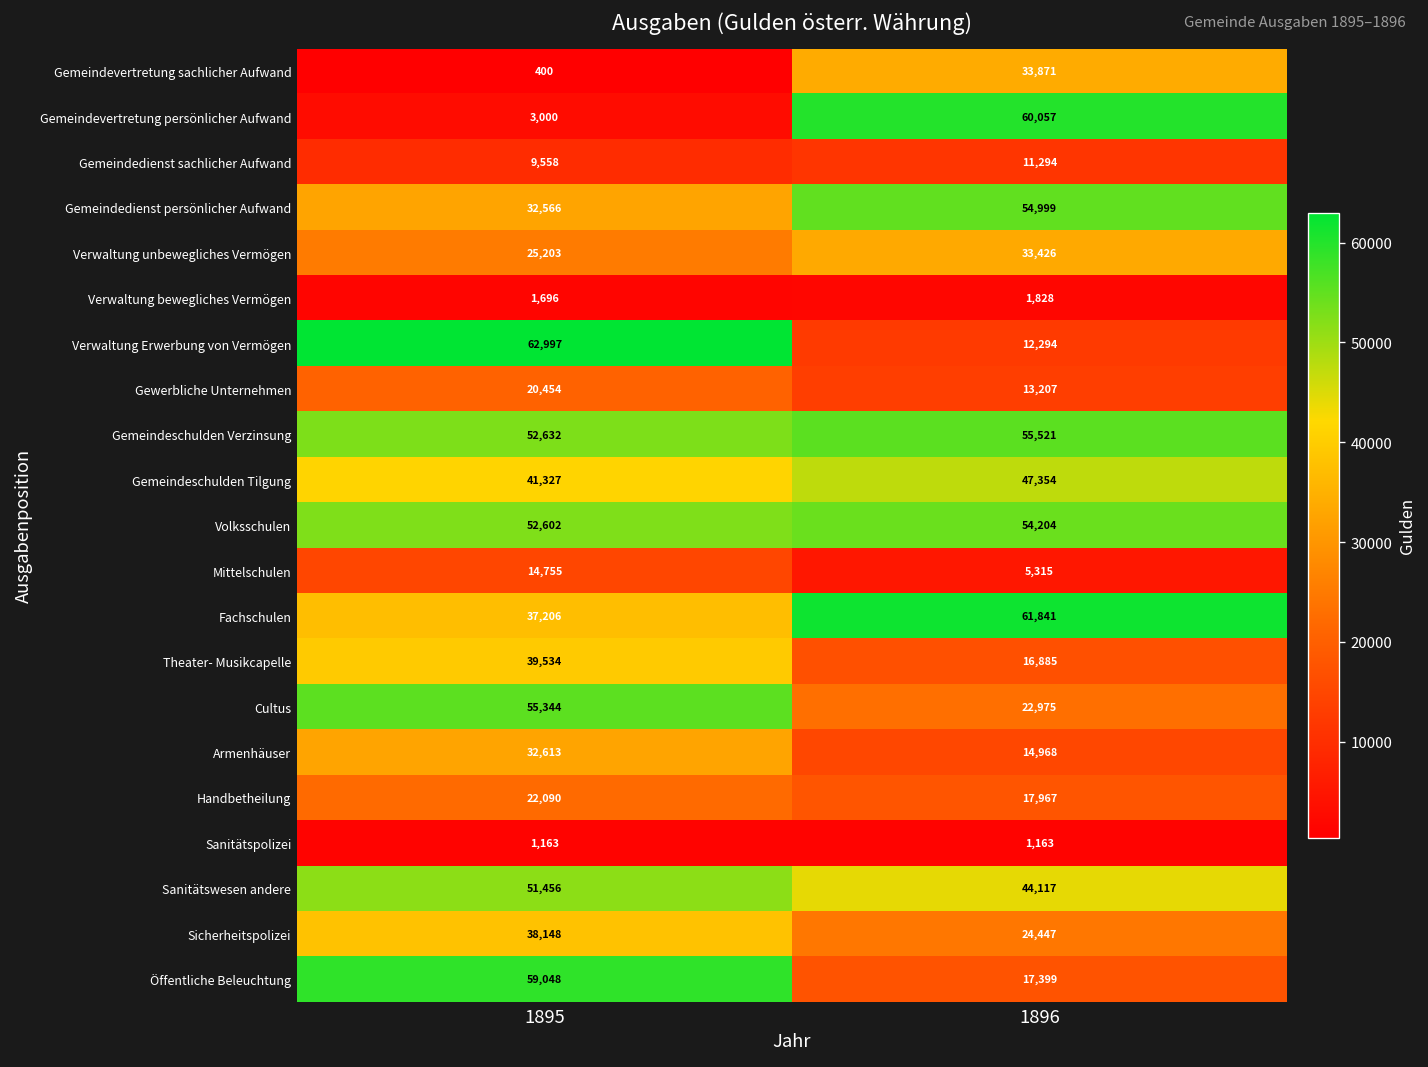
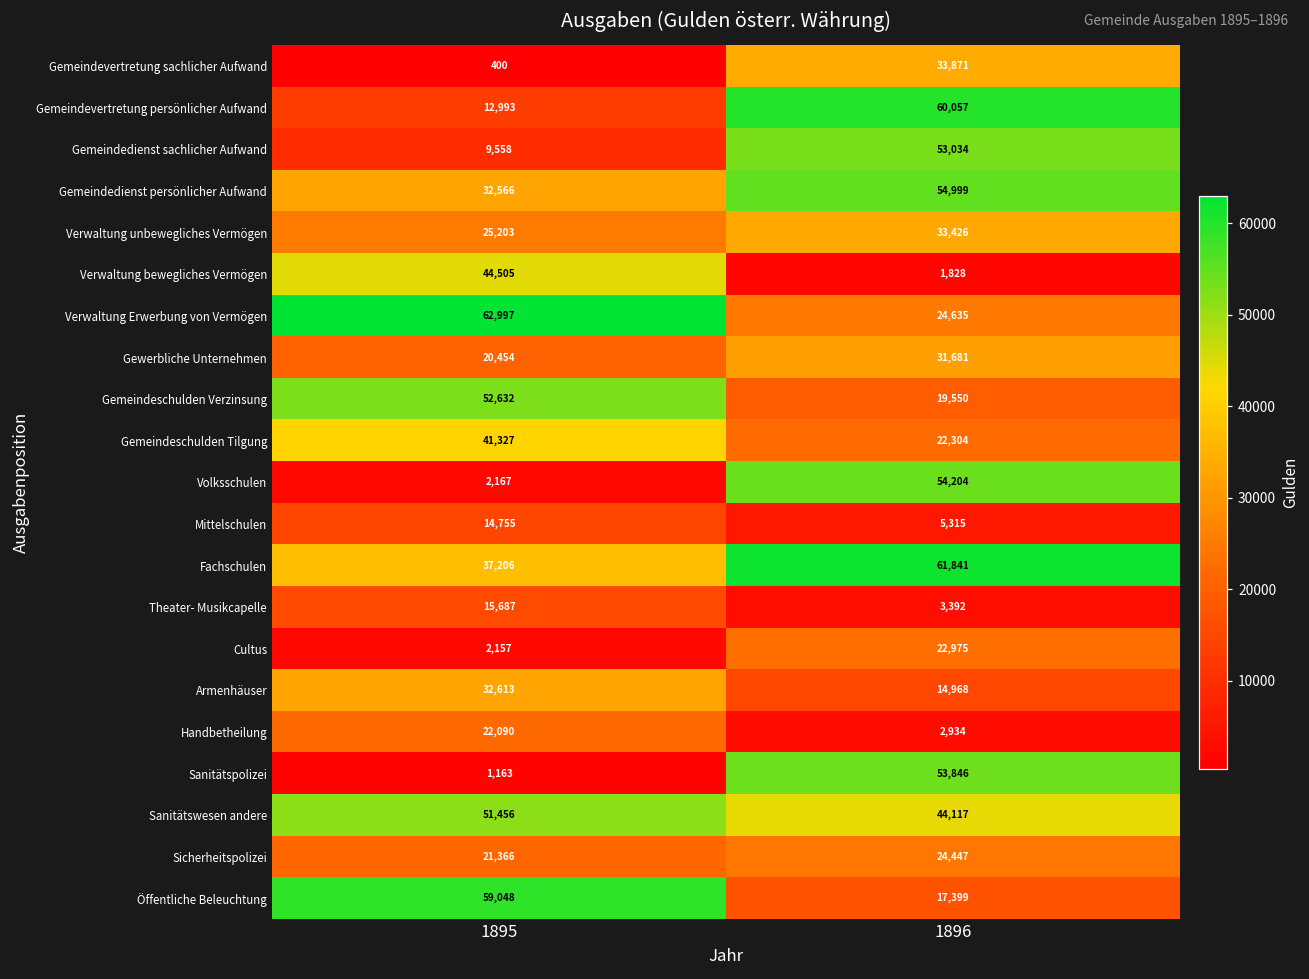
Gemeindevertretung persönlicher Aufwand, 1895: 3,000 -> 12,993
Gemeindedienst sachlicher Aufwand, 1896: 11,294 -> 53,034
Verwaltung bewegliches Vermögen, 1895: 1,696 -> 44,505
Verwaltung Erwerbung von Vermögen, 1896: 12,294 -> 24,635
Gewerbliche Unternehmen, 1896: 13,207 -> 31,681
Gemeindeschulden Verzinsung, 1896: 55,521 -> 19,550
Gemeindeschulden Tilgung, 1896: 47,354 -> 22,304
Volksschulen, 1895: 52,602 -> 2,167
Theater- Musikcapelle, 1895: 39,534 -> 15,687
Theater- Musikcapelle, 1896: 16,885 -> 3,392
Cultus, 1895: 55,344 -> 2,157
Handbetheilung, 1896: 17,967 -> 2,934
Sanitätspolizei, 1896: 1,163 -> 53,846
Sicherheitspolizei, 1895: 38,148 -> 21,366
